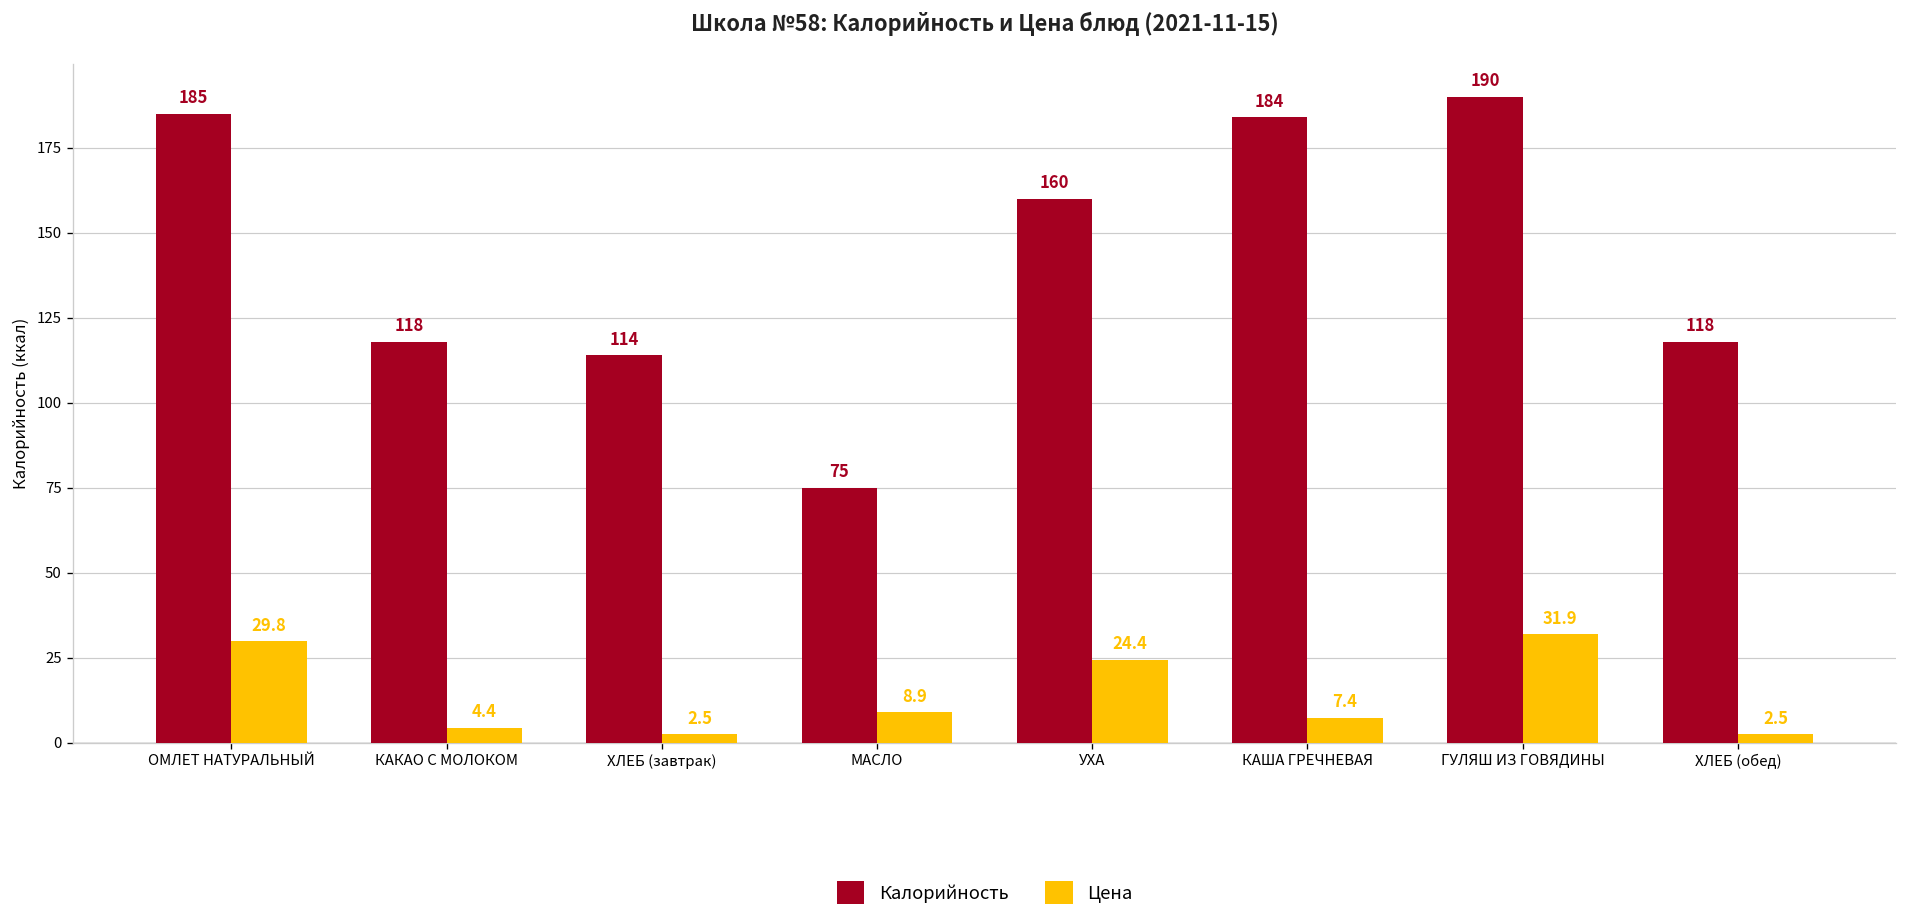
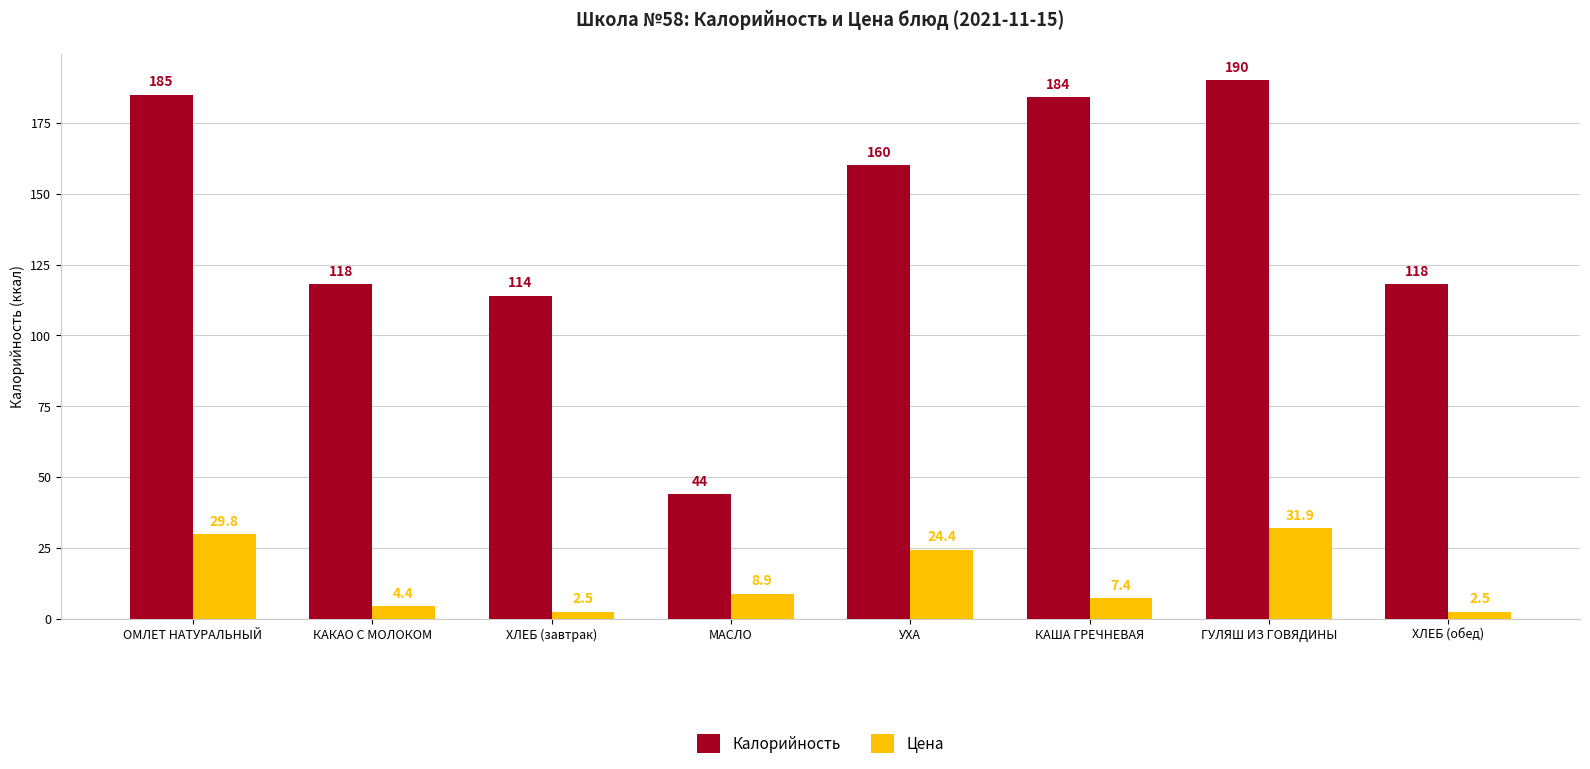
Калорийность, МАСЛО: 75 -> 44
